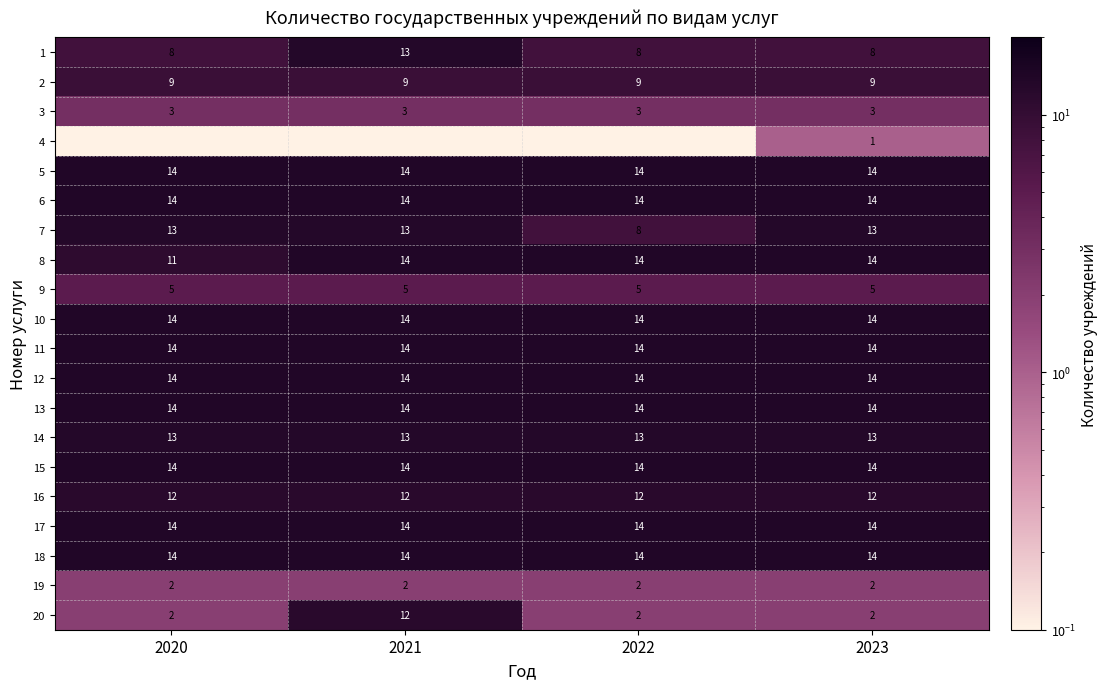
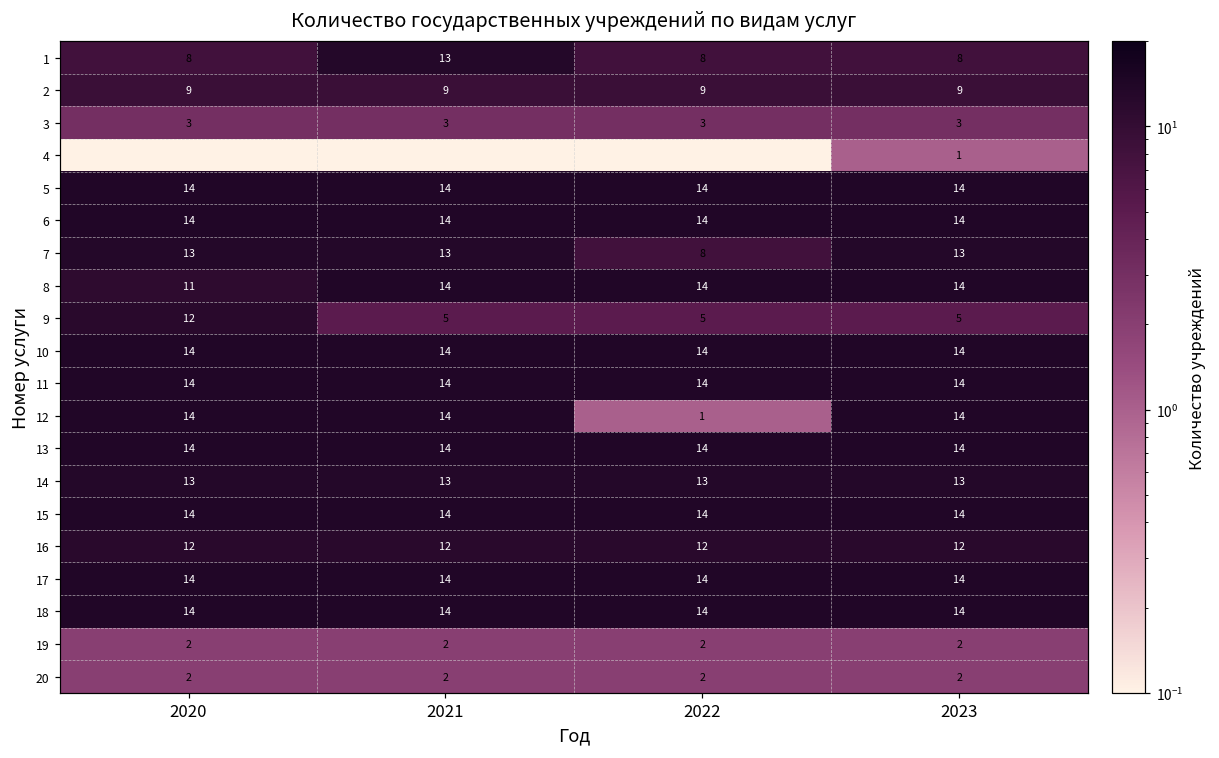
9, 2020: 5 -> 12
12, 2022: 14 -> 1
20, 2021: 12 -> 2
